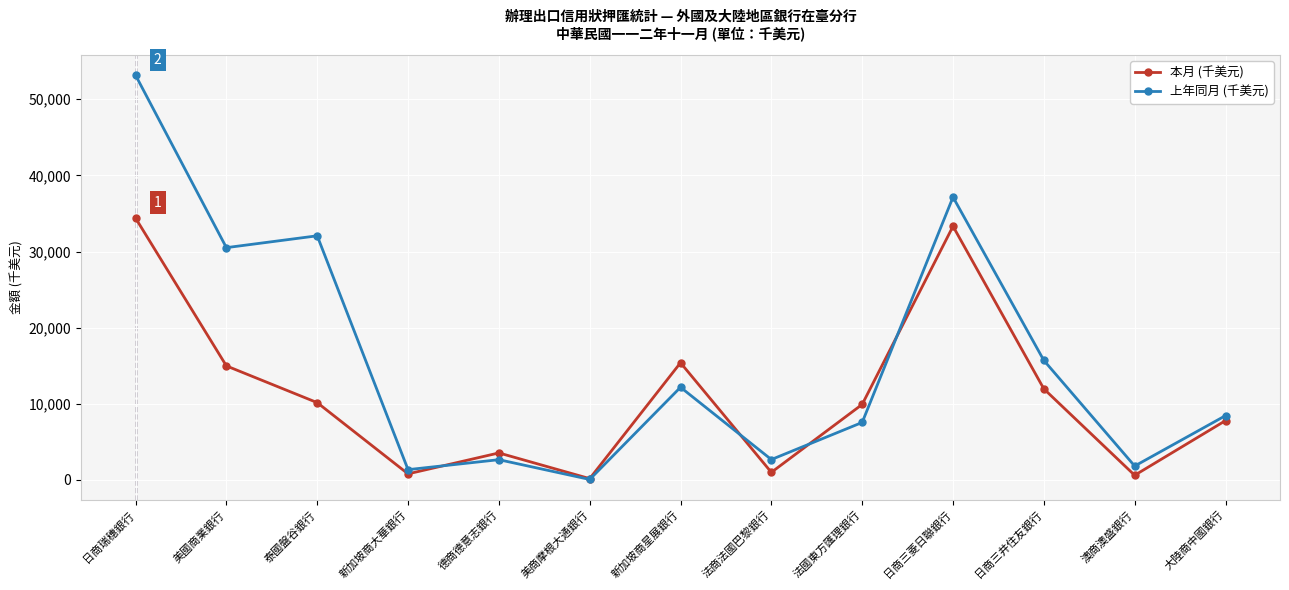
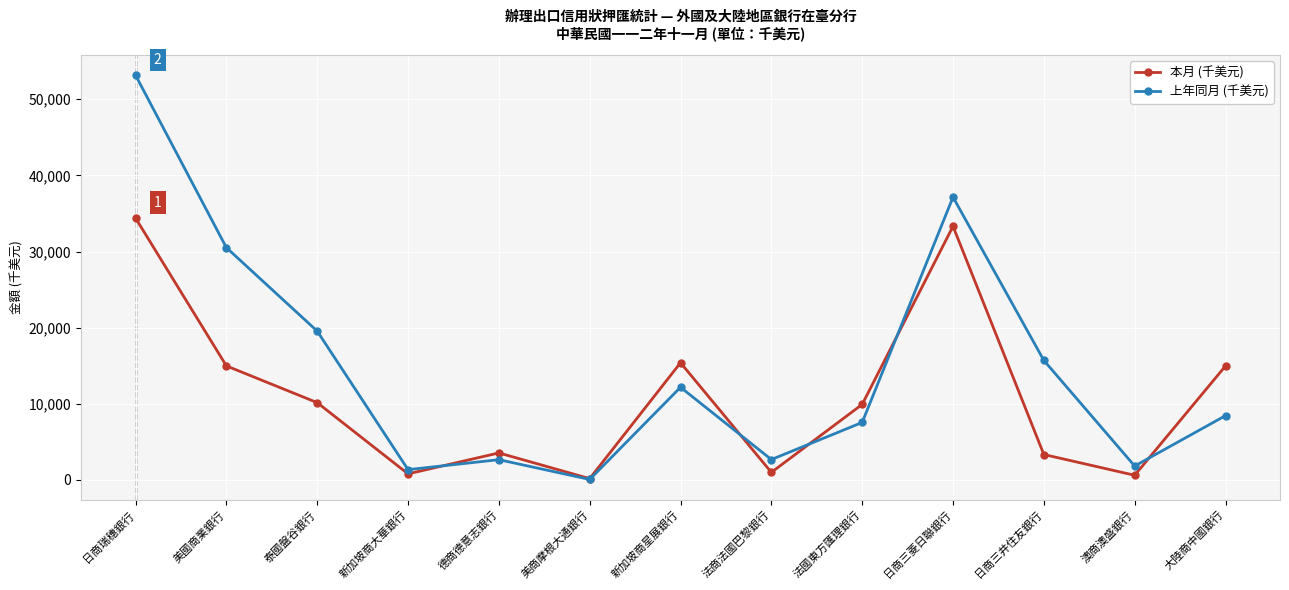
上年同月 (千美元), 泰國盤谷銀行: 32,000 -> 20,000
本月 (千美元), 日商三井住友銀行: 12,000 -> 3,000
本月 (千美元), 大陸商中國銀行: 8,000 -> 15,000
